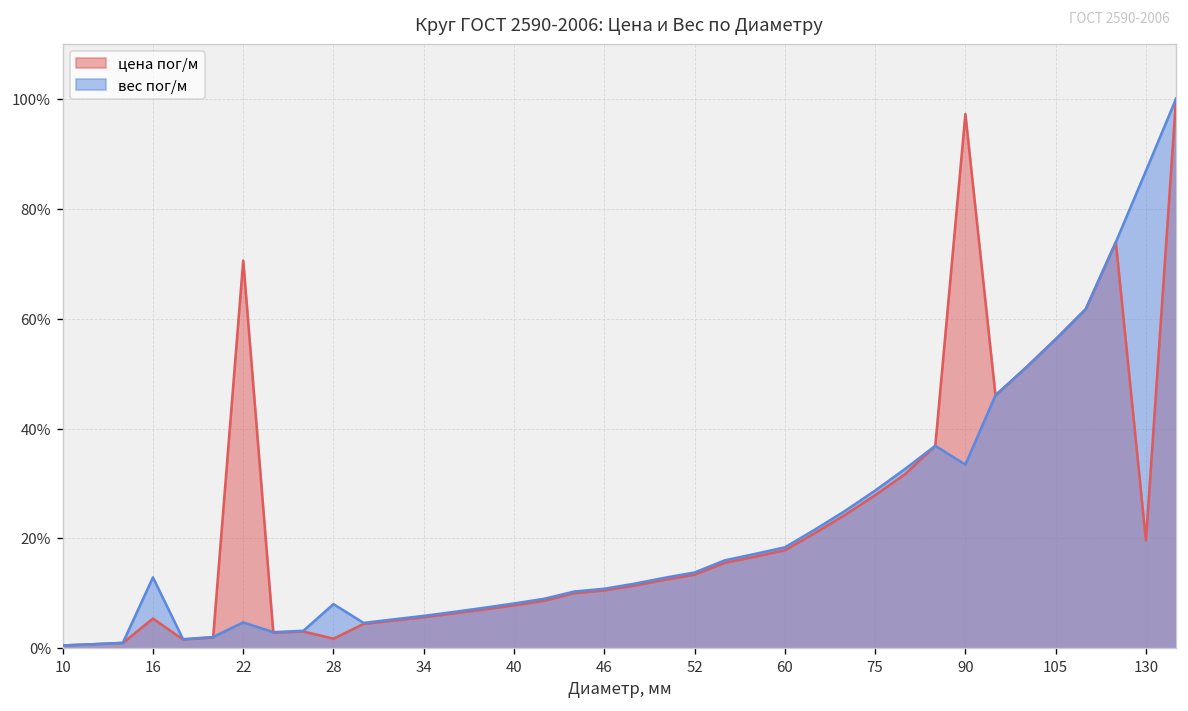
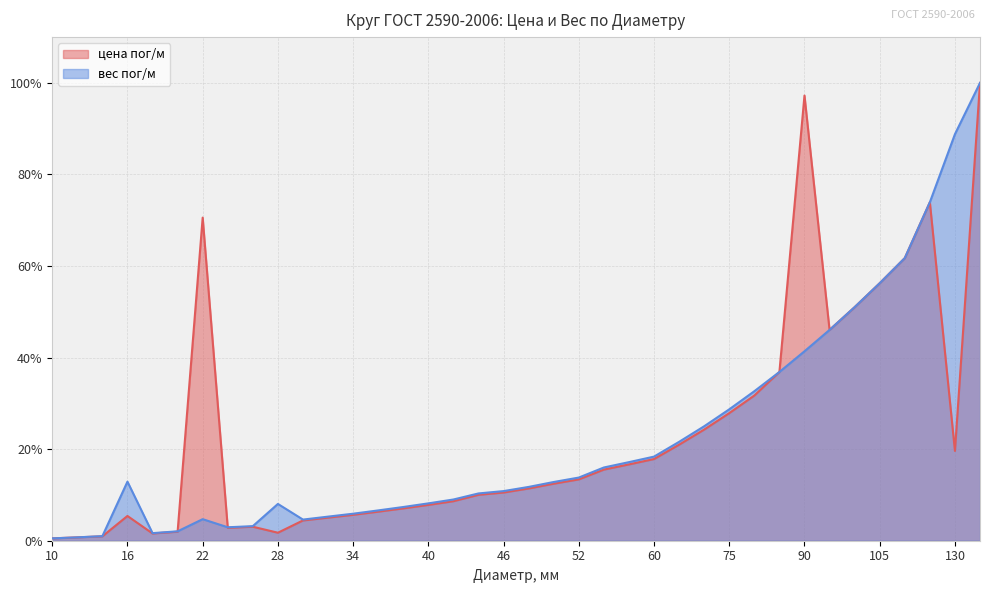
вес пог/м, 90: 33% -> 41%
вес пог/м, 130: 87% -> 89%
